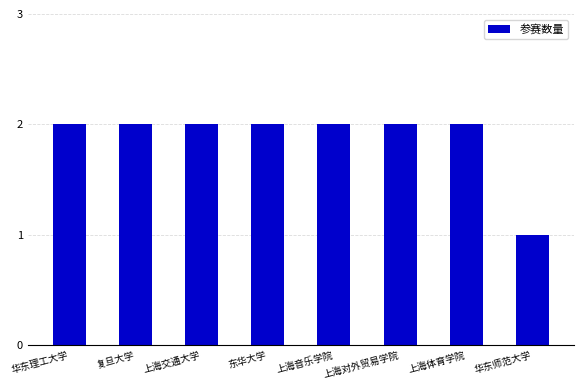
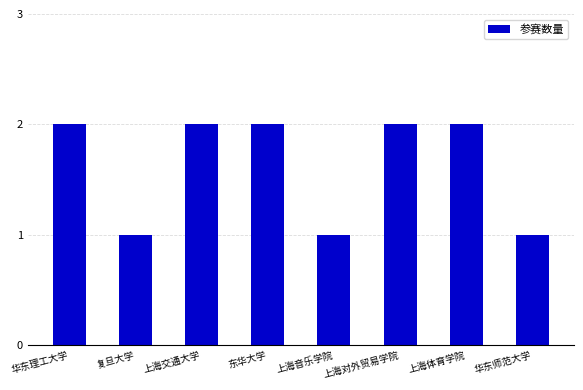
复旦大学: 2 -> 1
上海音乐学院: 2 -> 1
